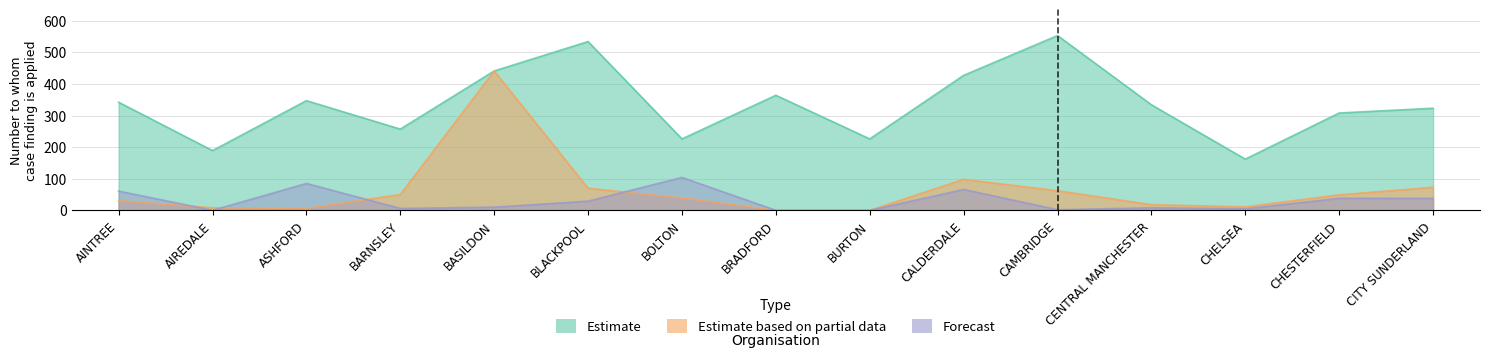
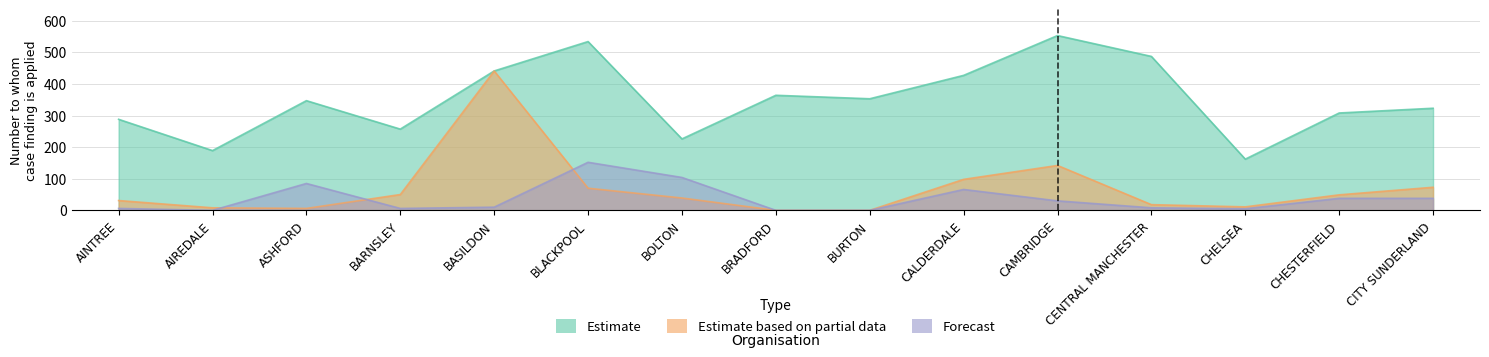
Estimate, AINTREE: 340 -> 290
Forecast, AINTREE: 60 -> 10
Forecast, BLACKPOOL: 30 -> 150
Estimate, BURTON: 230 -> 350
Estimate based on partial data, CAMBRIDGE: 60 -> 140
Forecast, CAMBRIDGE: 0 -> 30
Estimate, CENTRAL MANCHESTER: 330 -> 490
